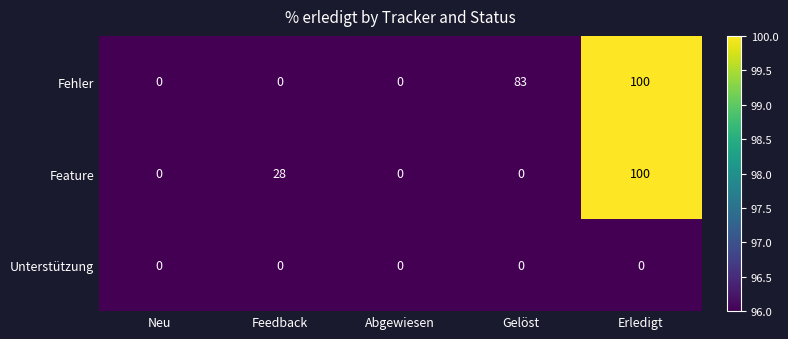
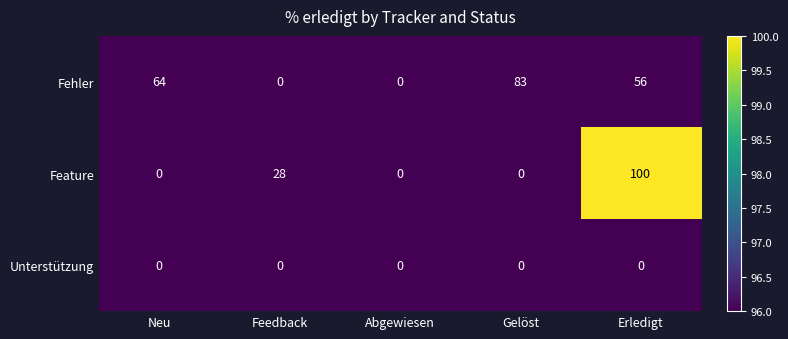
Fehler, Neu: 0 -> 64
Fehler, Erledigt: 100 -> 56
